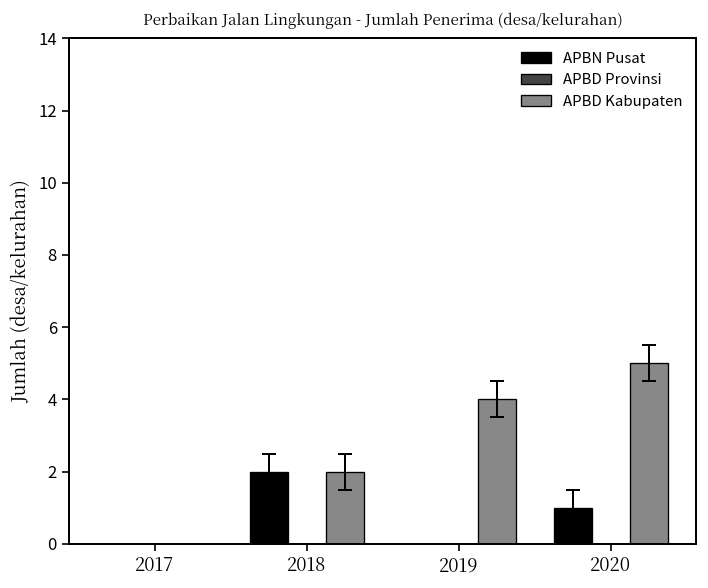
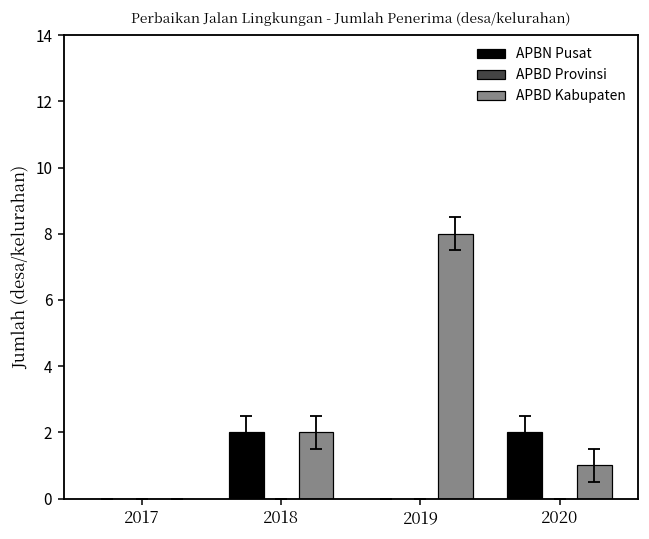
APBD Kabupaten, 2019: 4 -> 8
APBN Pusat, 2020: 1 -> 2
APBD Kabupaten, 2020: 5 -> 1
